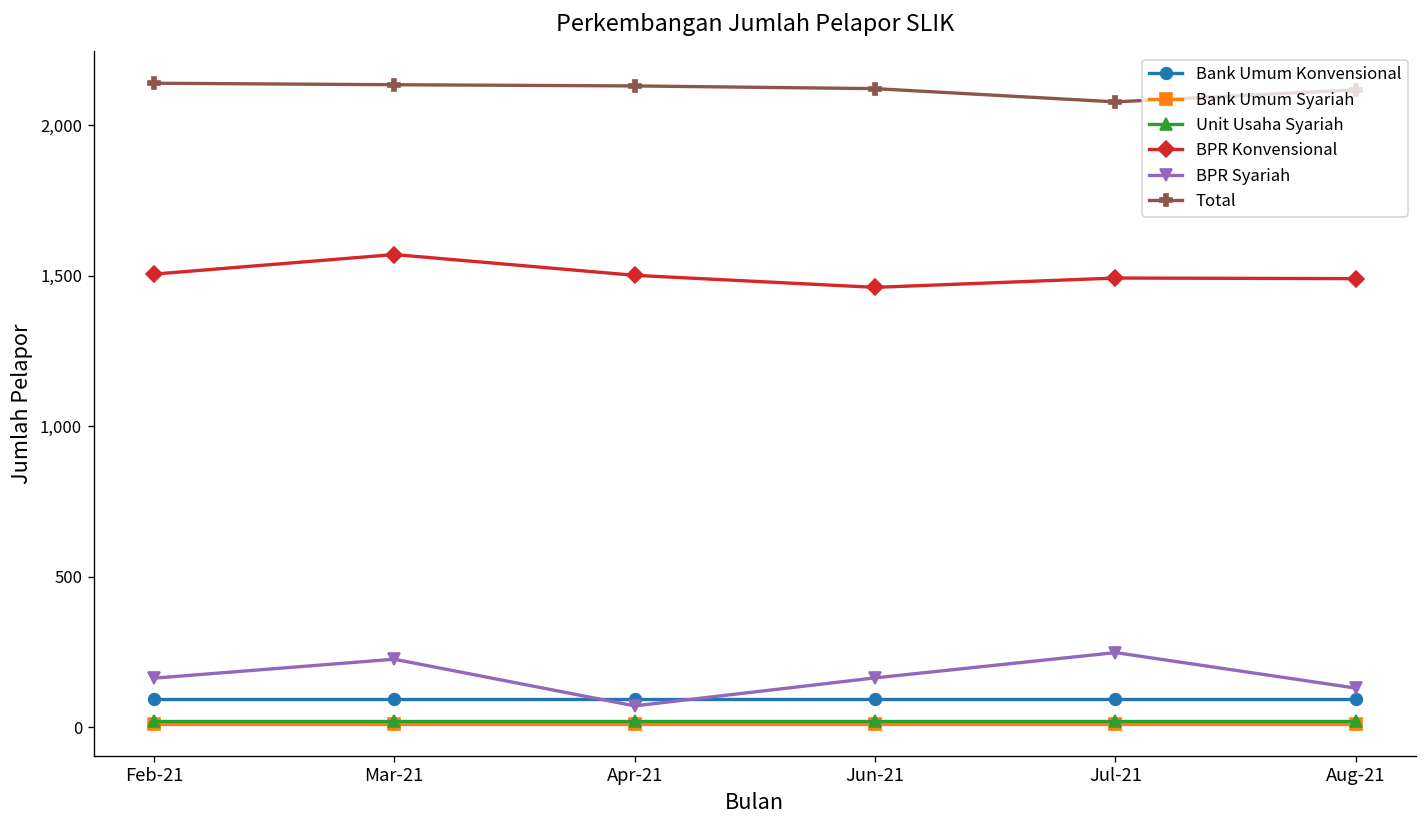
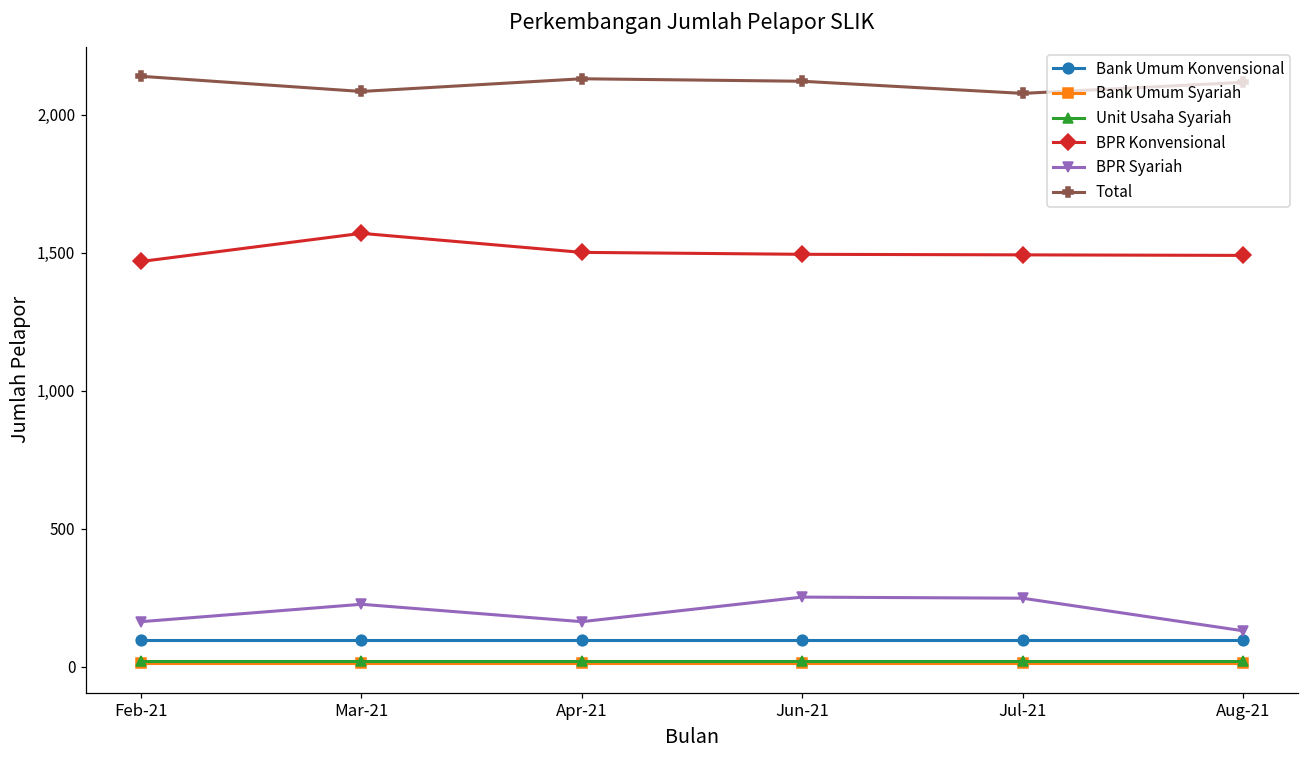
BPR Konvensional, Feb-21: 1,510 -> 1,470
Total, Mar-21: 2,130 -> 2,080
BPR Syariah, Apr-21: 70 -> 160
BPR Konvensional, Jun-21: 1,460 -> 1,490
BPR Syariah, Jun-21: 160 -> 250
